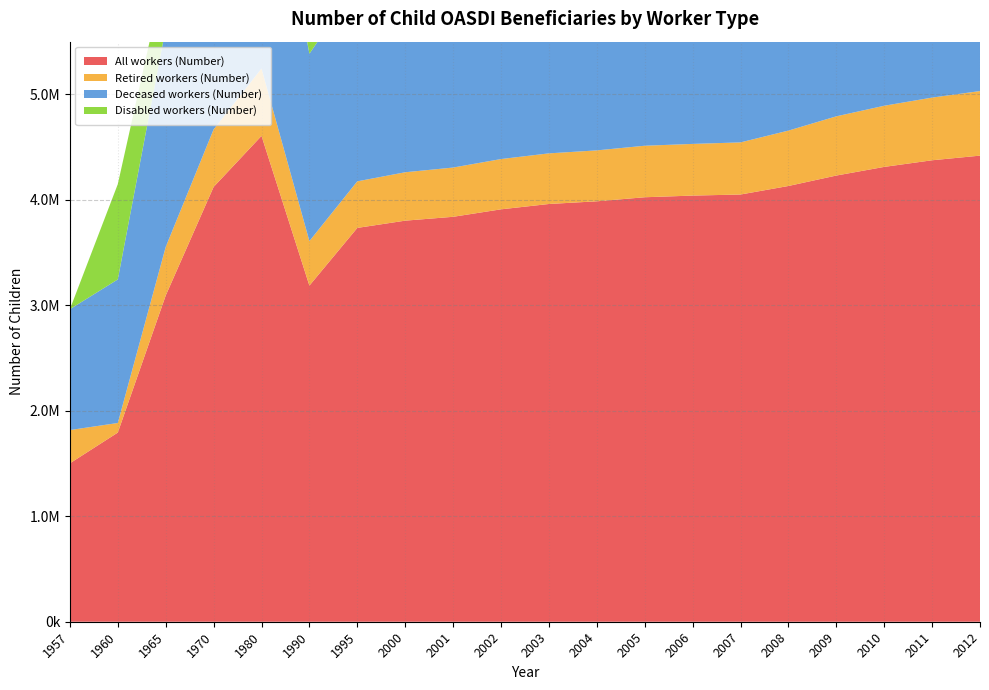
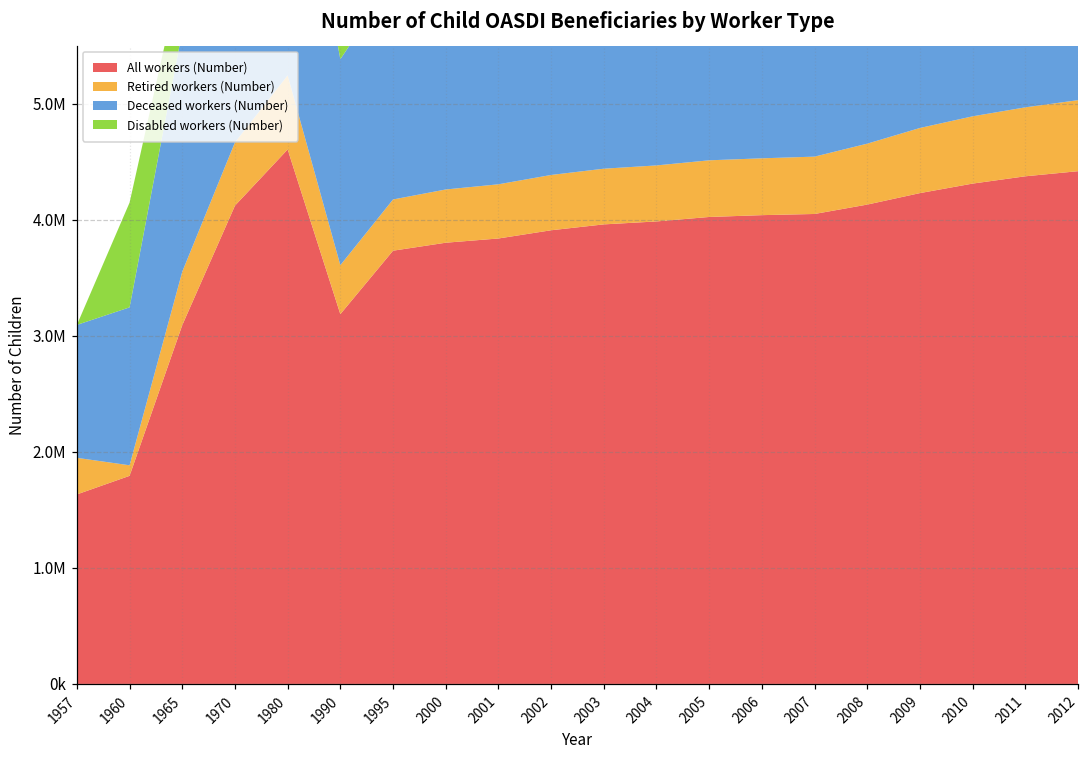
All workers (Number), 1957: 1500000 -> 1630000
